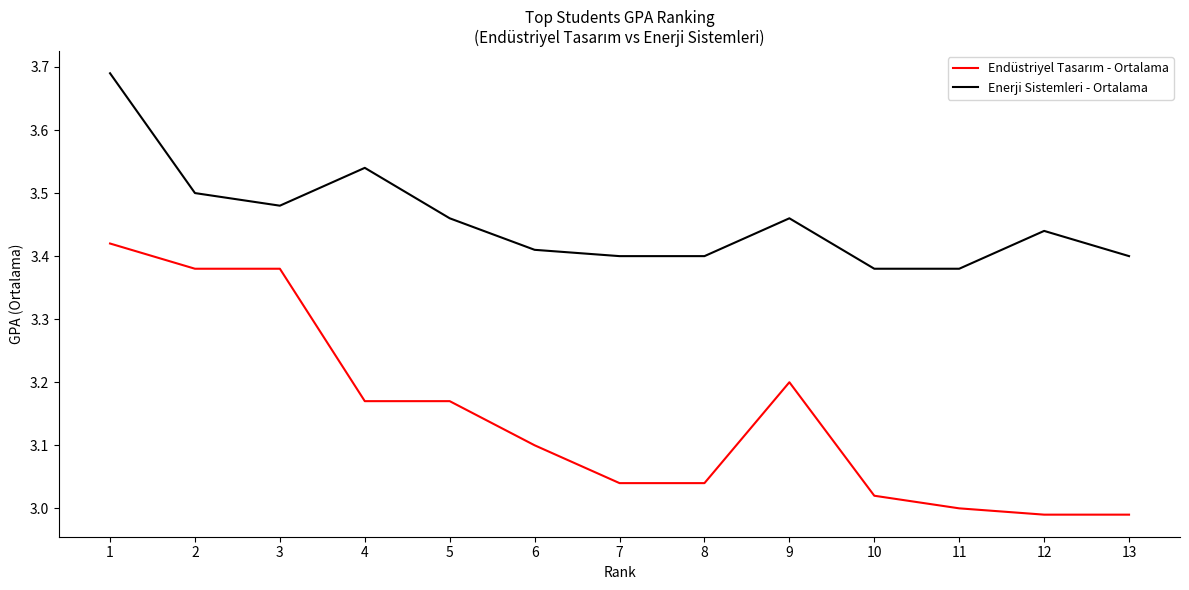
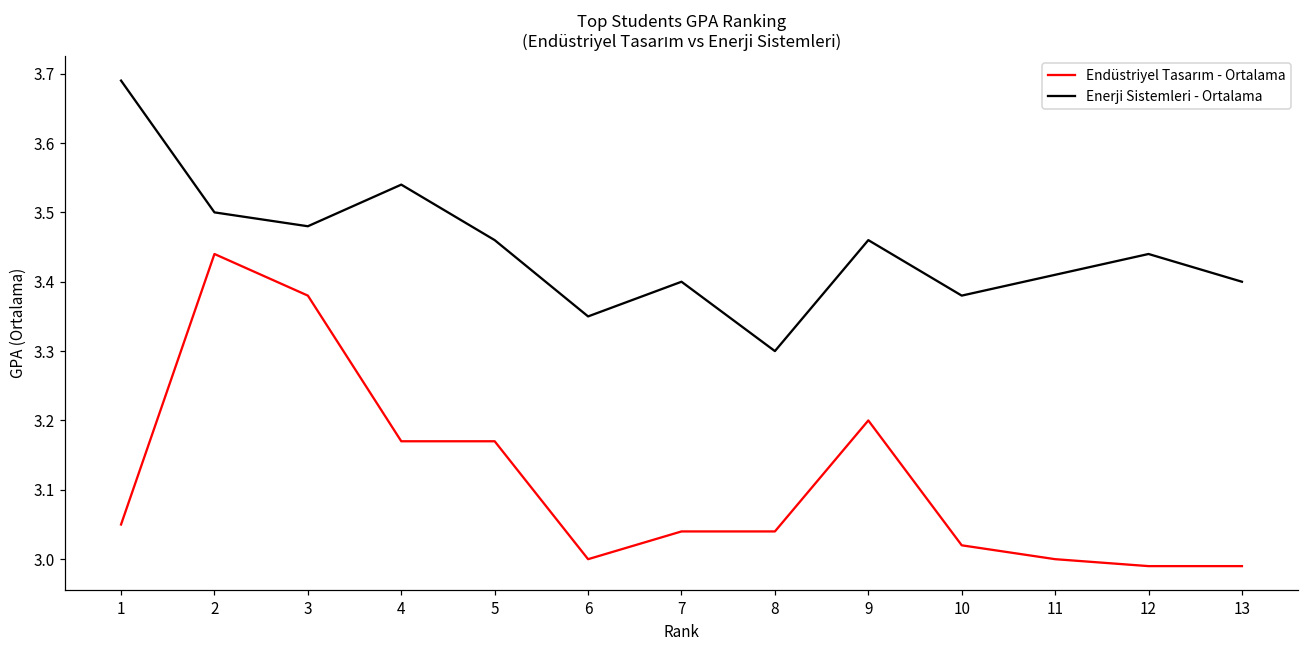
Endüstriyel Tasarım - Ortalama, 1: 3.42 -> 3.05
Endüstriyel Tasarım - Ortalama, 2: 3.38 -> 3.44
Endüstriyel Tasarım - Ortalama, 6: 3.1 -> 3.0
Enerji Sistemleri - Ortalama, 6: 3.41 -> 3.35
Enerji Sistemleri - Ortalama, 8: 3.4 -> 3.3
Enerji Sistemleri - Ortalama, 11: 3.38 -> 3.41
